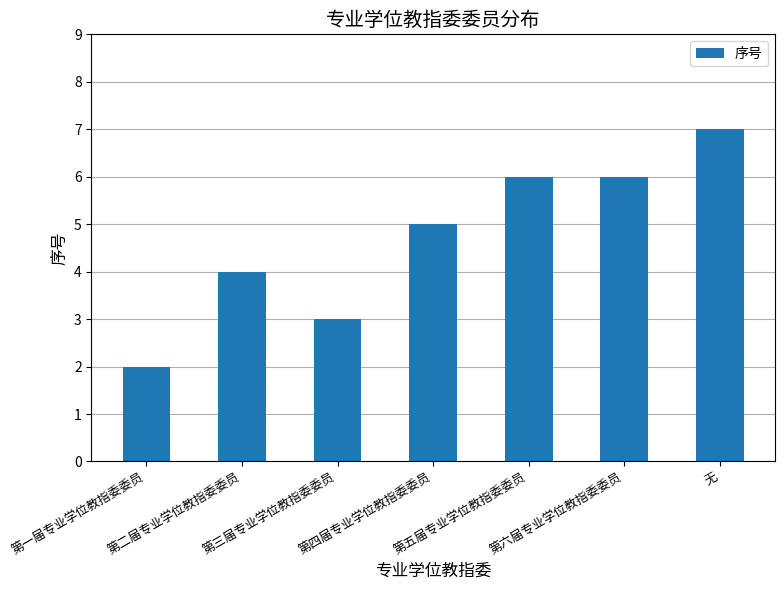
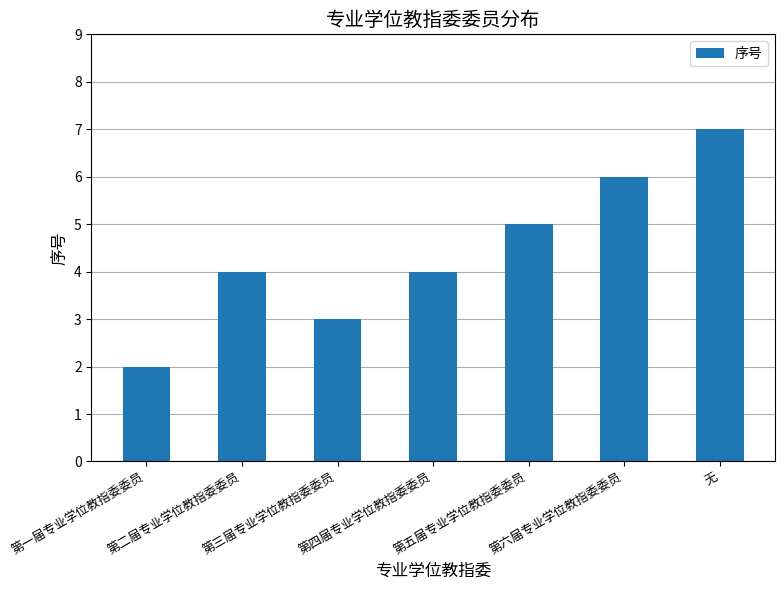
第四届专业学位教指委委员: 5 -> 4
第五届专业学位教指委委员: 6 -> 5
